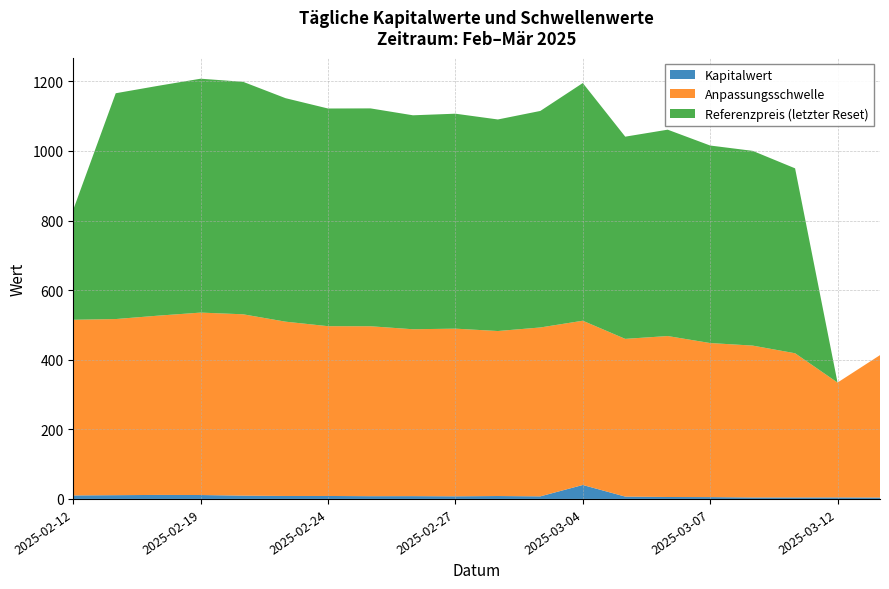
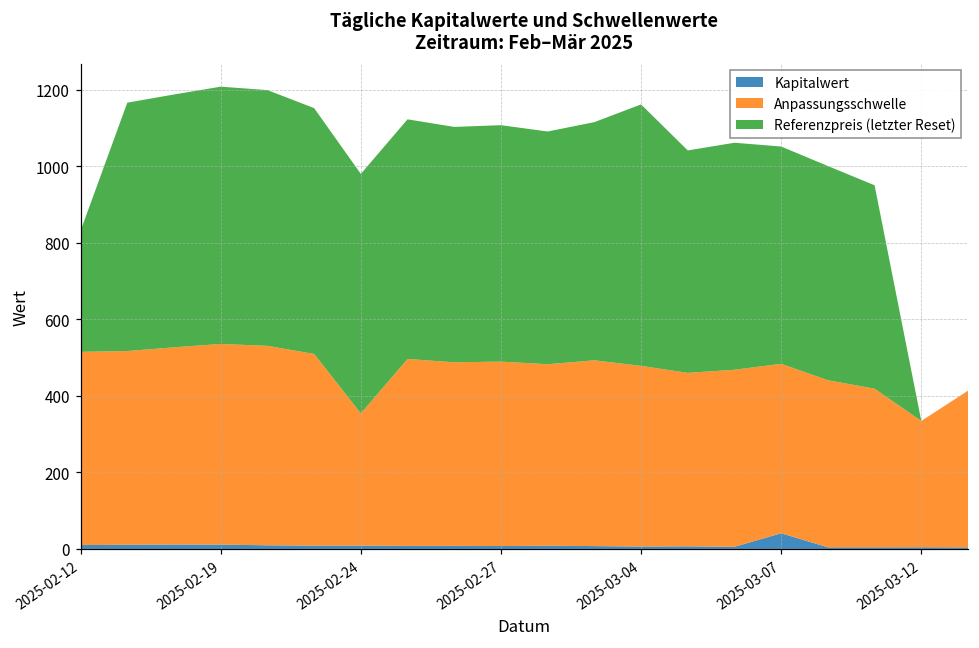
Anpassungsschwelle, 2025-02-24: 490 -> 350
Kapitalwert, 2025-03-04: 40 -> 10
Kapitalwert, 2025-03-07: 10 -> 40
